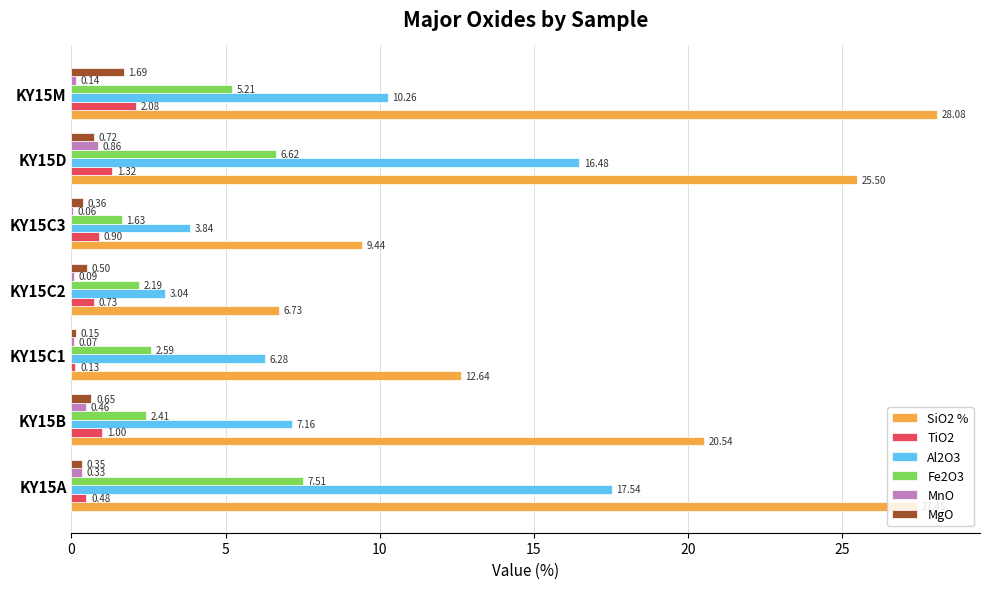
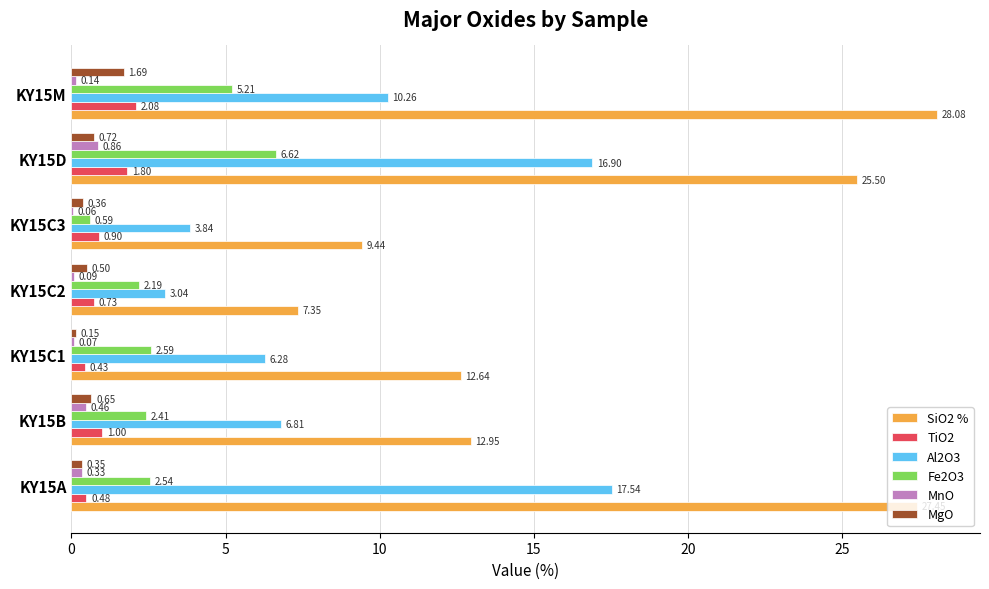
Al2O3, KY15D: 16.48 -> 16.90
TiO2, KY15D: 1.32 -> 1.80
Fe2O3, KY15C3: 1.63 -> 0.59
SiO2 %, KY15C2: 6.73 -> 7.35
TiO2, KY15C1: 0.13 -> 0.43
Al2O3, KY15B: 7.16 -> 6.81
SiO2 %, KY15B: 20.54 -> 12.95
Fe2O3, KY15A: 7.51 -> 2.54
